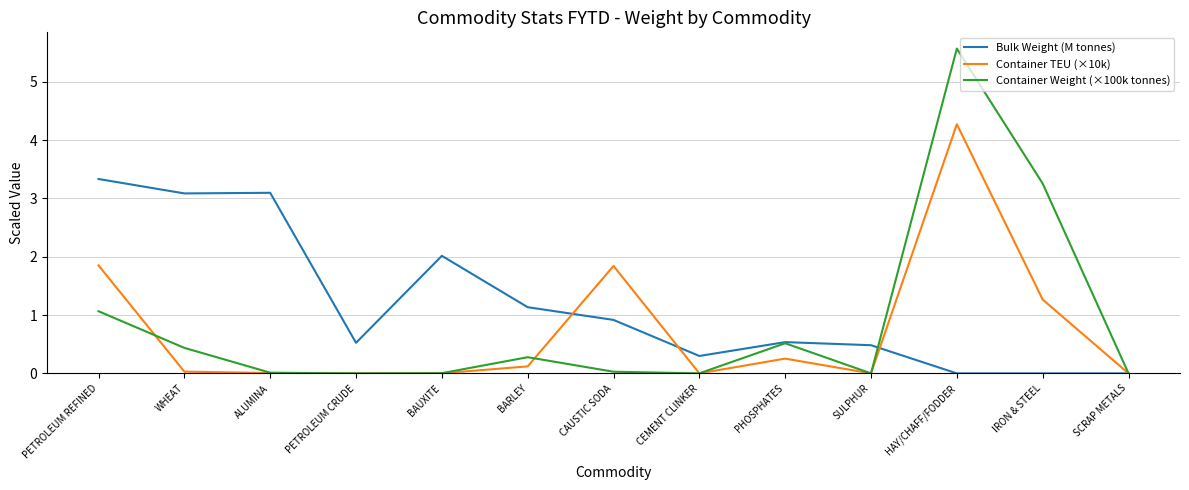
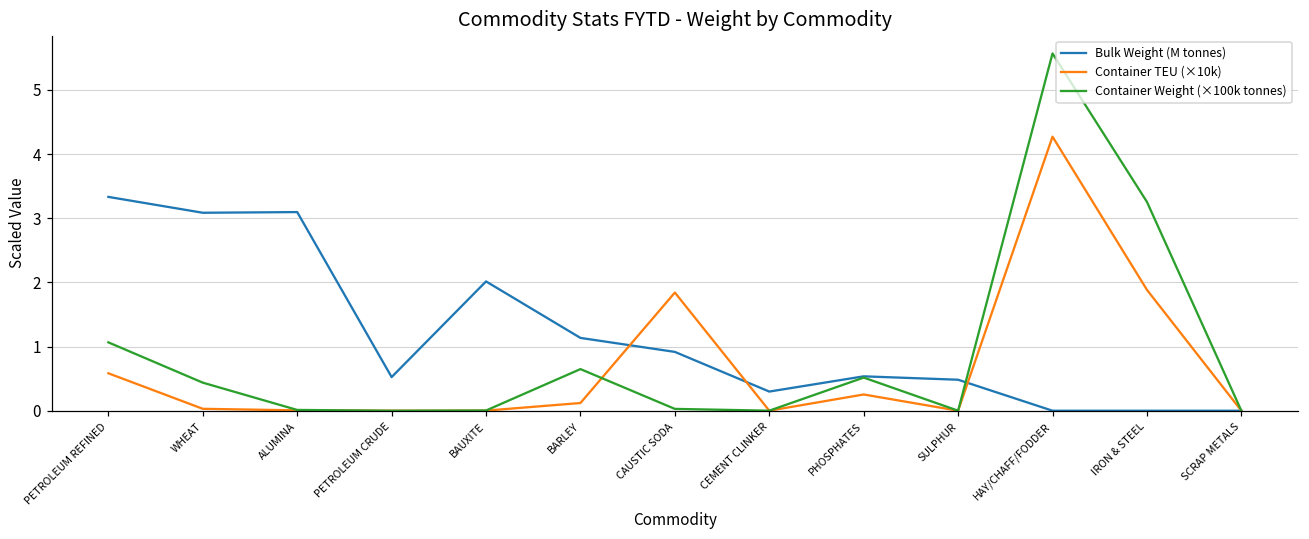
Container TEU (×10k), PETROLEUM REFINED: 1.9 -> 0.6
Container Weight (×100k tonnes), BARLEY: 0.3 -> 0.6
Container TEU (×10k), IRON & STEEL: 1.3 -> 1.9
